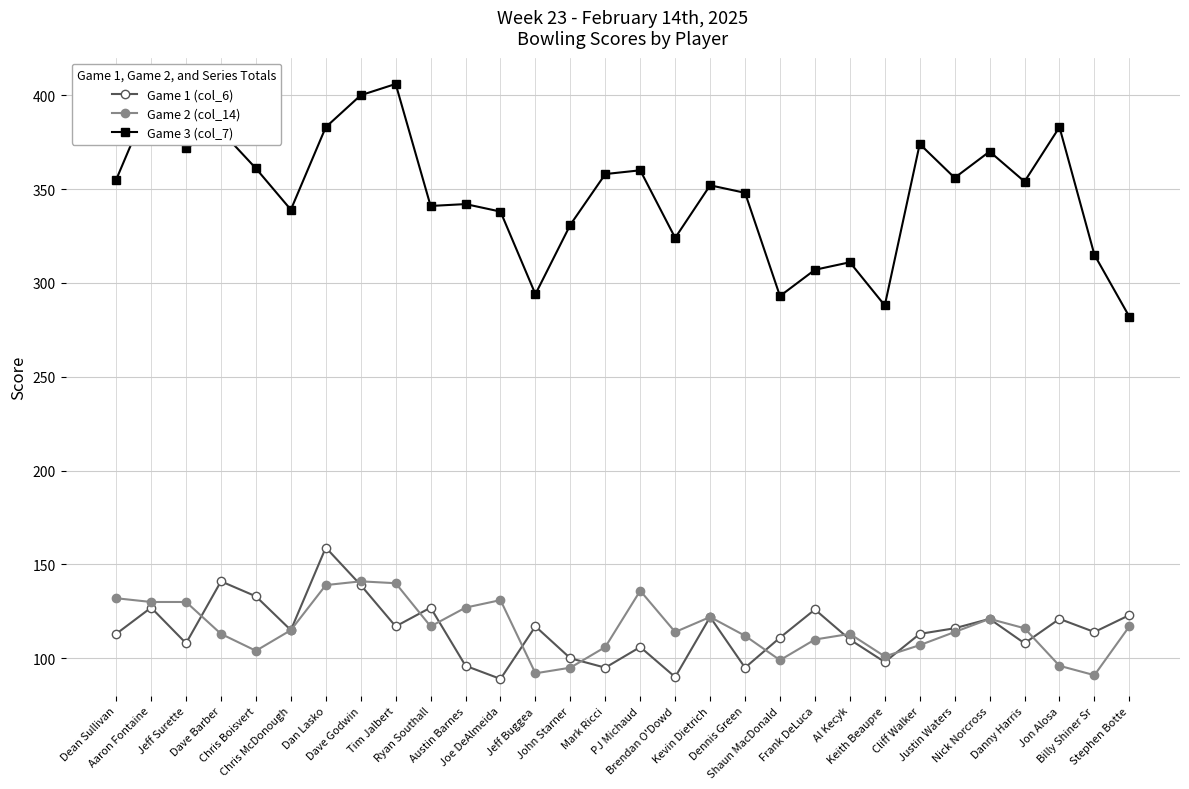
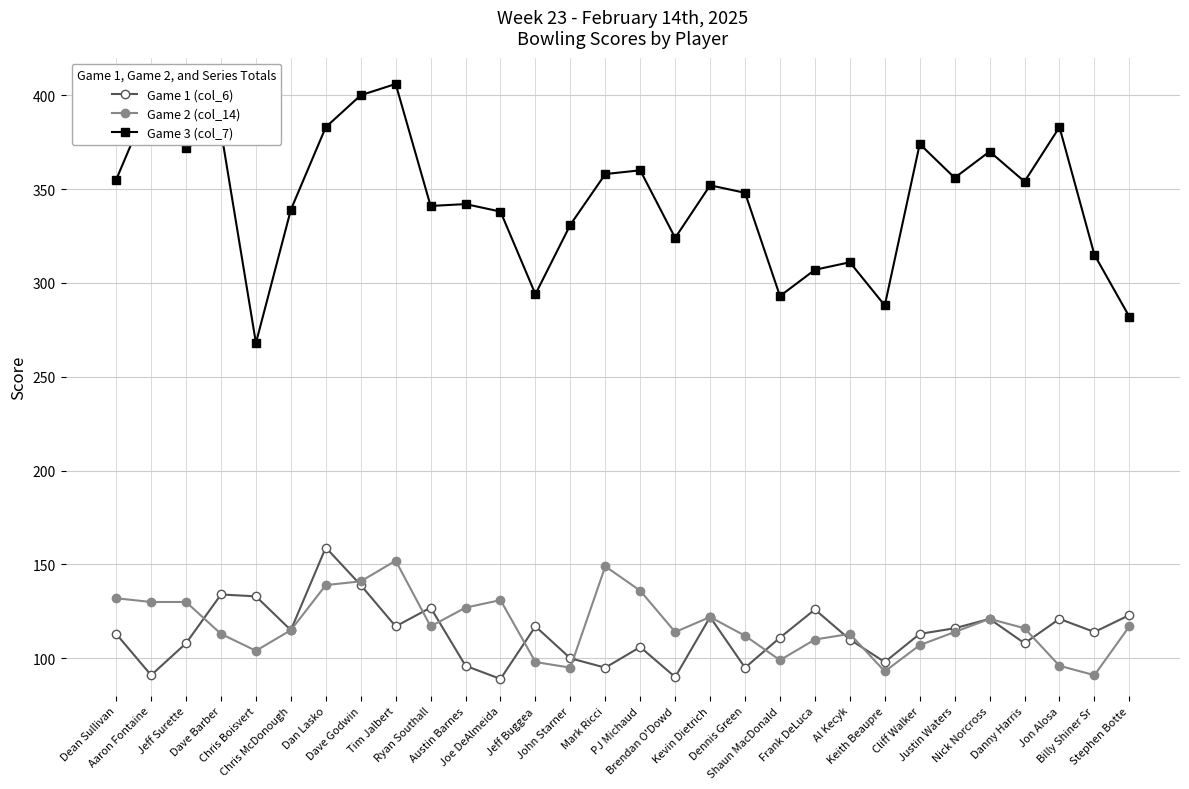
Game 1 (col_6), Aaron Fontaine: 127 -> 91
Game 1 (col_6), Dave Barber: 141 -> 134
Game 3 (col_7), Chris Boisvert: 361 -> 268
Game 2 (col_14), Tim Jalbert: 140 -> 152
Game 2 (col_14), Jeff Buggea: 92 -> 98
Game 2 (col_14), Mark Ricci: 106 -> 149
Game 2 (col_14), Keith Beaupre: 101 -> 93
